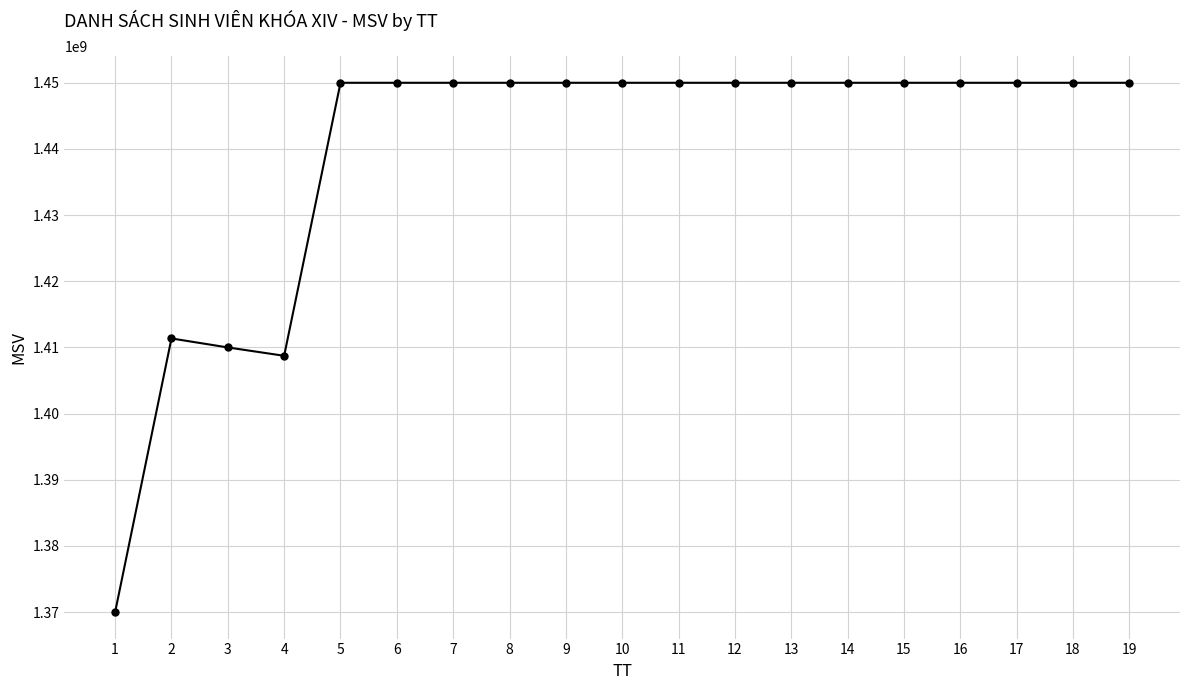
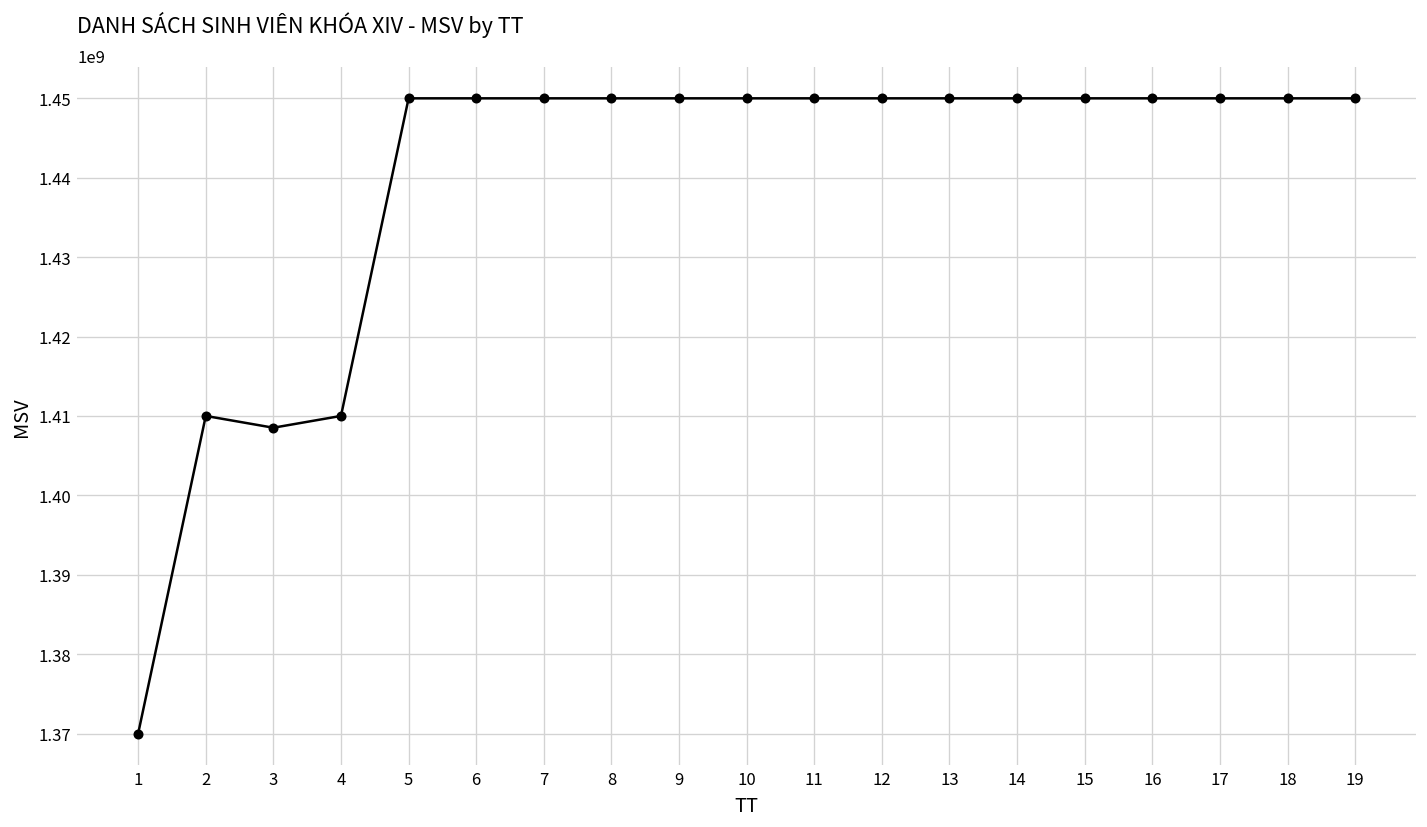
2: 1411000000 -> 1410000000
3: 1410000000 -> 1409000000
4: 1409000000 -> 1410000000
